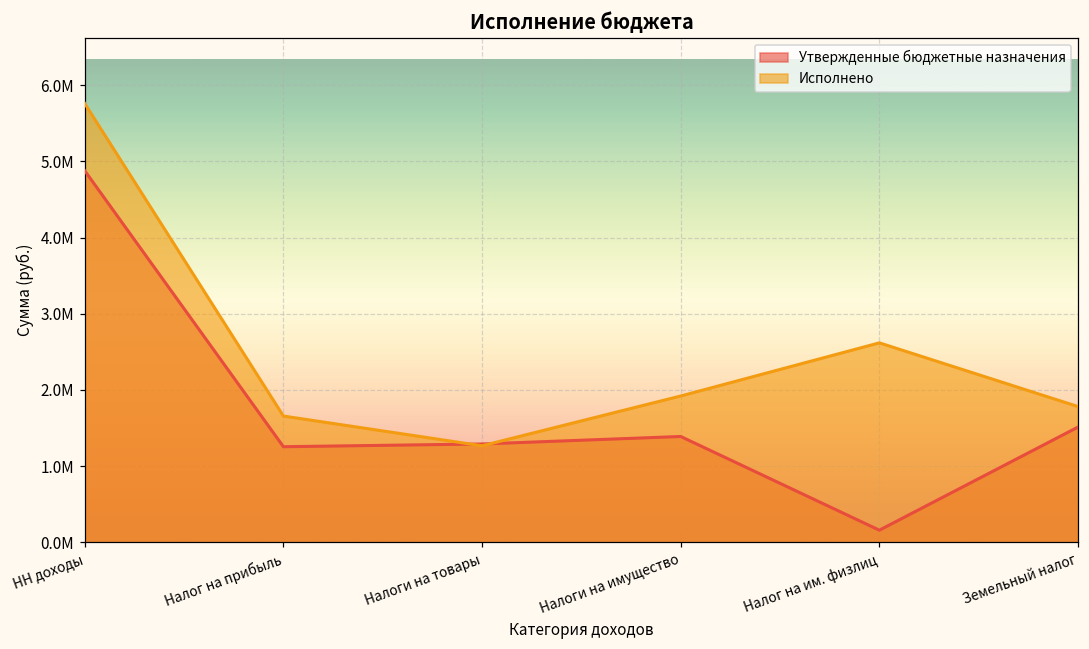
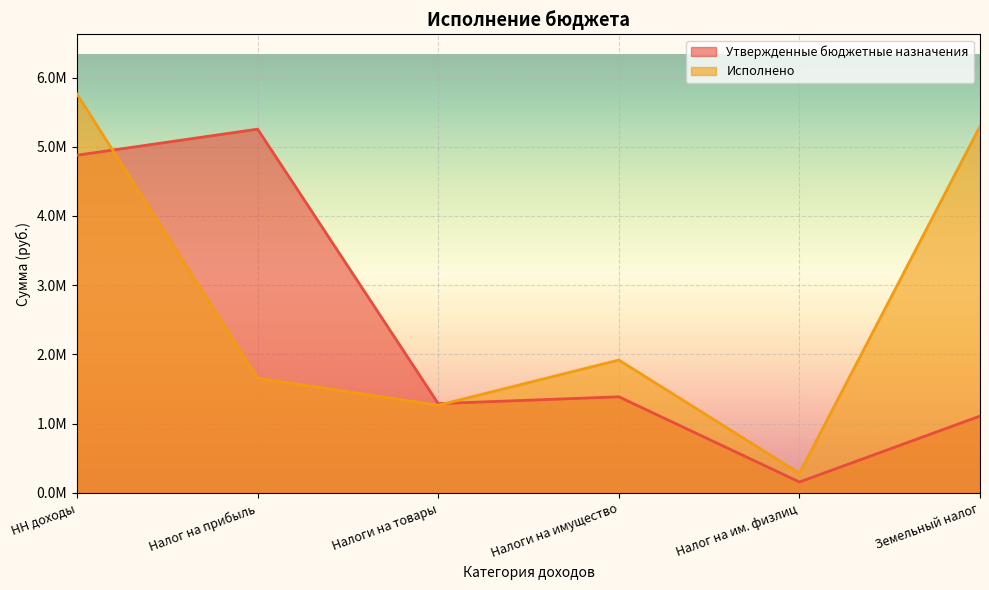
Утвержденные бюджетные назначения, Налог на прибыль: 1300000 -> 5300000
Исполнено, Налог на им. физлиц: 2600000 -> 300000
Утвержденные бюджетные назначения, Земельный налог: 1500000 -> 1100000
Исполнено, Земельный налог: 1800000 -> 5300000
